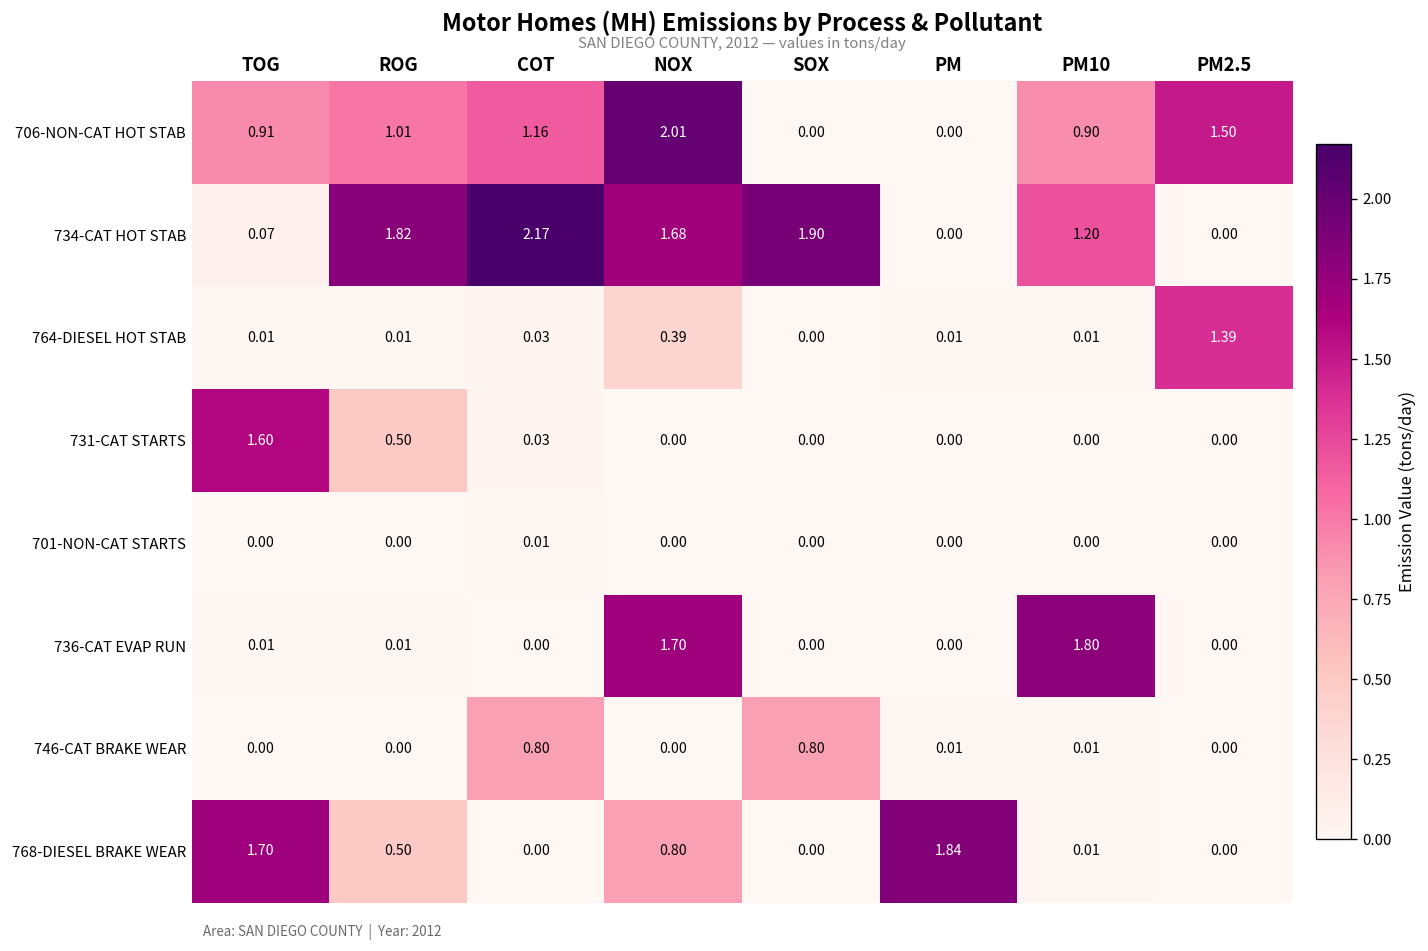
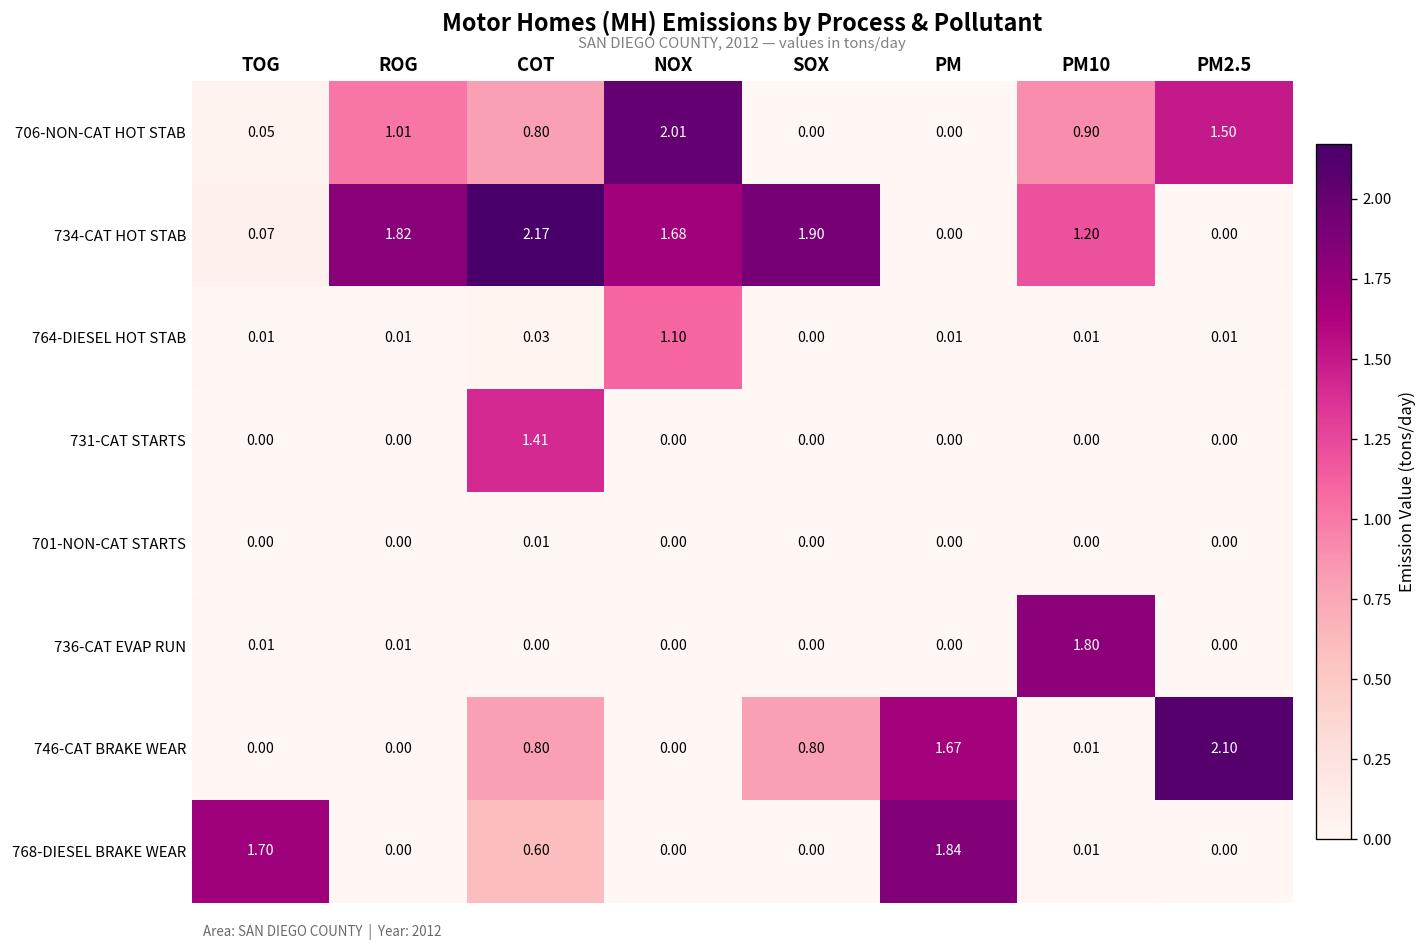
706-NON-CAT HOT STAB, TOG: 0.91 -> 0.05
706-NON-CAT HOT STAB, COT: 1.16 -> 0.80
764-DIESEL HOT STAB, NOX: 0.39 -> 1.10
764-DIESEL HOT STAB, PM2.5: 1.39 -> 0.01
731-CAT STARTS, TOG: 1.60 -> 0.00
731-CAT STARTS, ROG: 0.50 -> 0.00
731-CAT STARTS, COT: 0.03 -> 1.41
736-CAT EVAP RUN, NOX: 1.70 -> 0.00
746-CAT BRAKE WEAR, PM: 0.01 -> 1.67
746-CAT BRAKE WEAR, PM2.5: 0.00 -> 2.10
768-DIESEL BRAKE WEAR, ROG: 0.50 -> 0.00
768-DIESEL BRAKE WEAR, COT: 0.00 -> 0.60
768-DIESEL BRAKE WEAR, NOX: 0.80 -> 0.00
